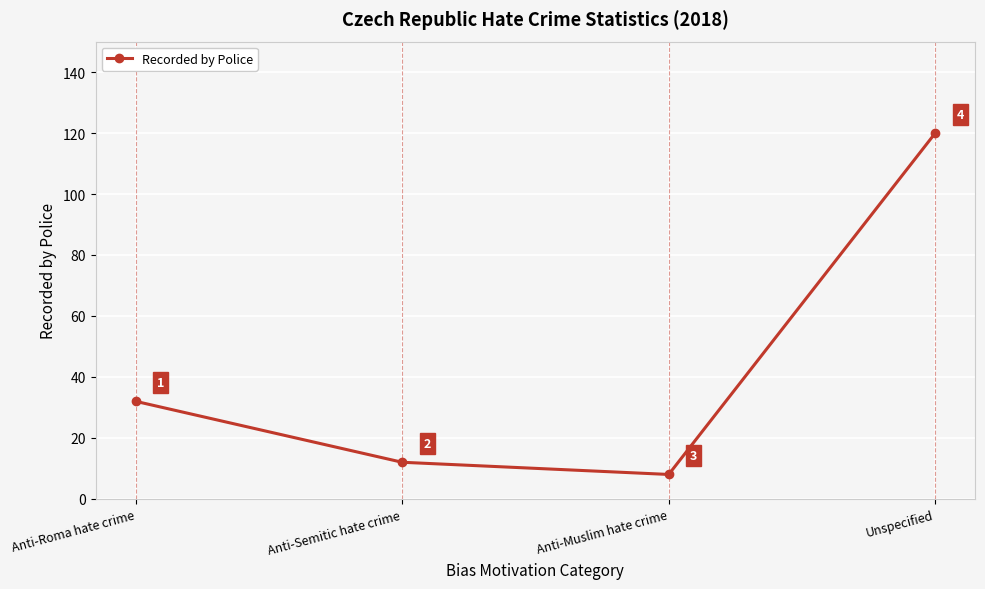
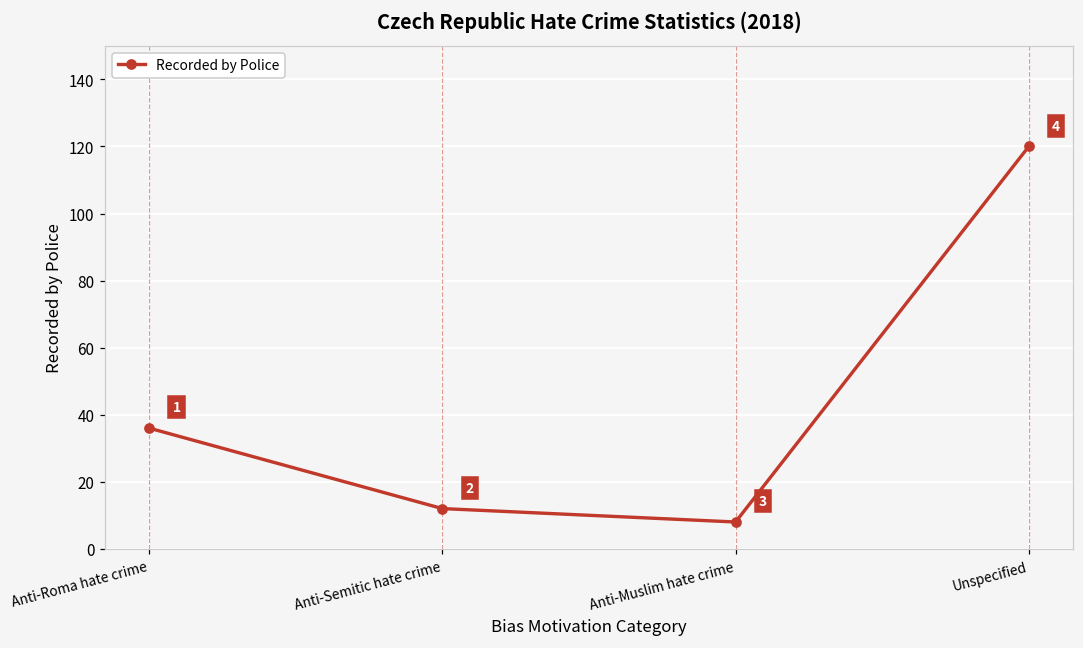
Anti-Roma hate crime: 32 -> 36
